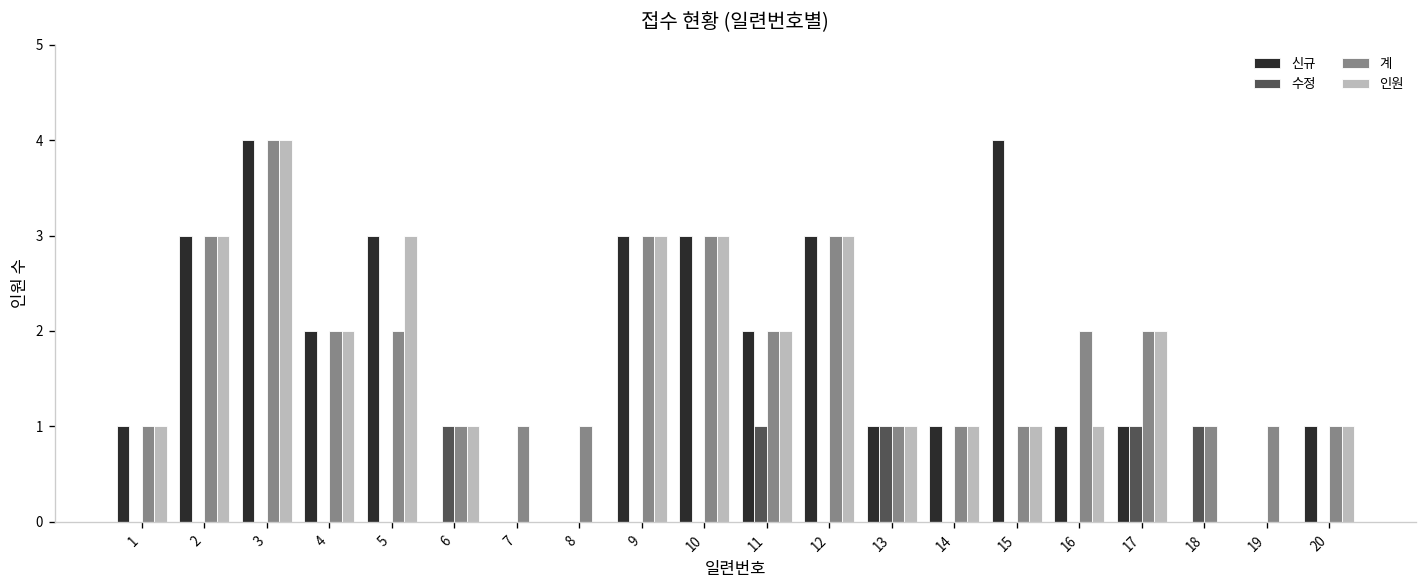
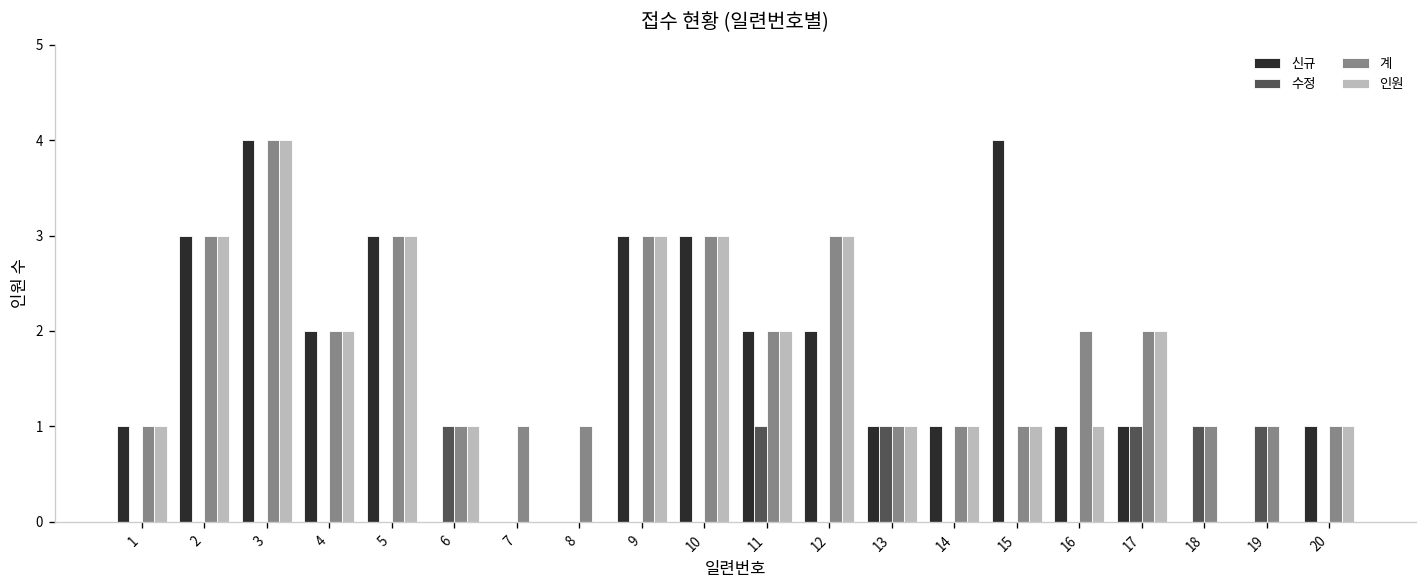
계, 5: 2 -> 3
신규, 12: 3 -> 2
수정, 19: 0 -> 1
